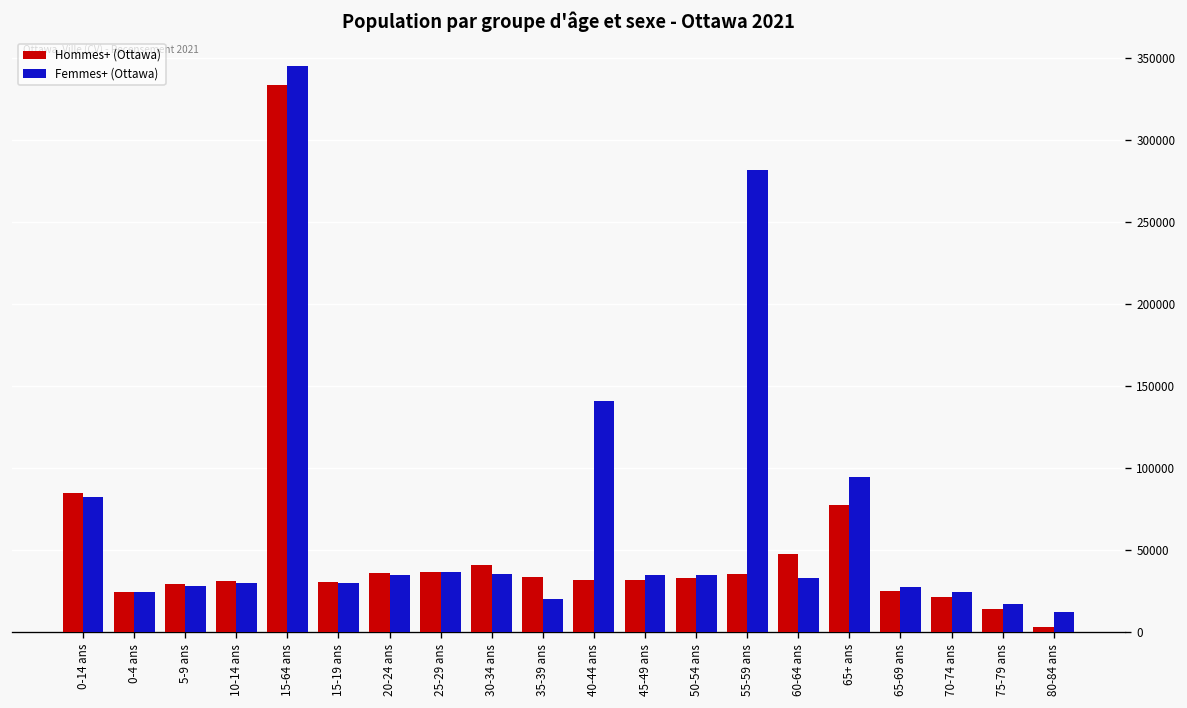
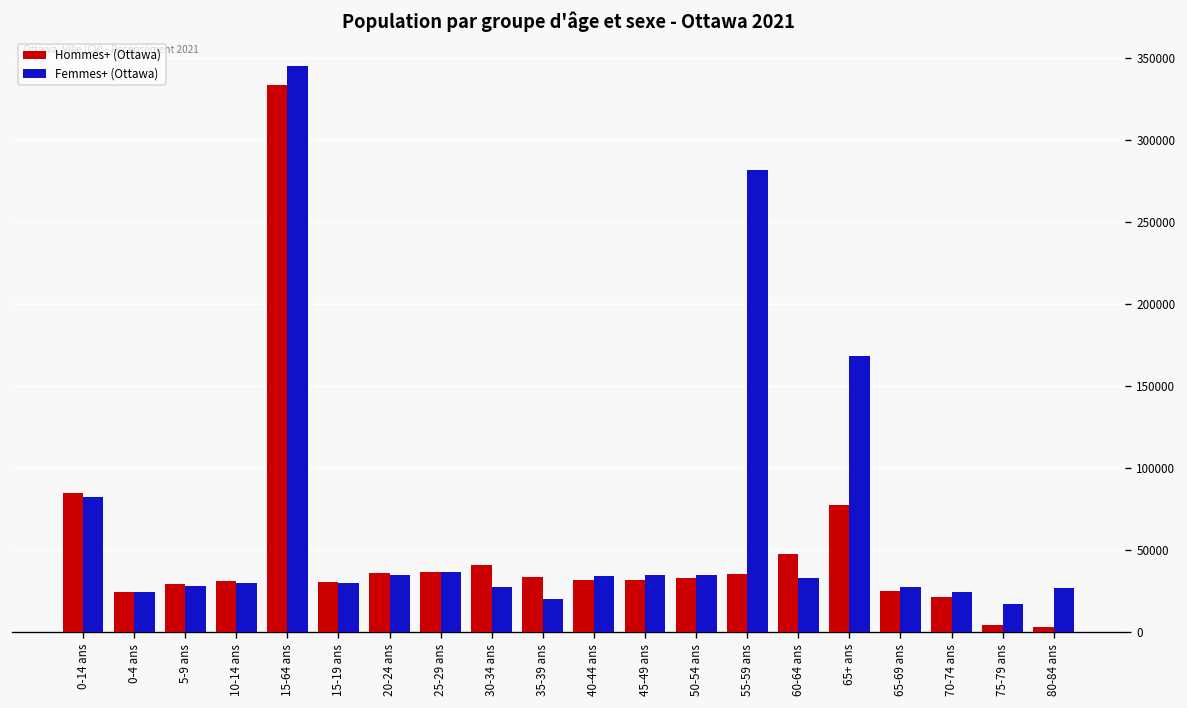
Femmes+ (Ottawa), 30-34 ans: 36000 -> 27000
Femmes+ (Ottawa), 40-44 ans: 141000 -> 34000
Femmes+ (Ottawa), 65+ ans: 94000 -> 168000
Hommes+ (Ottawa), 75-79 ans: 14000 -> 5000
Femmes+ (Ottawa), 80-84 ans: 12000 -> 27000
